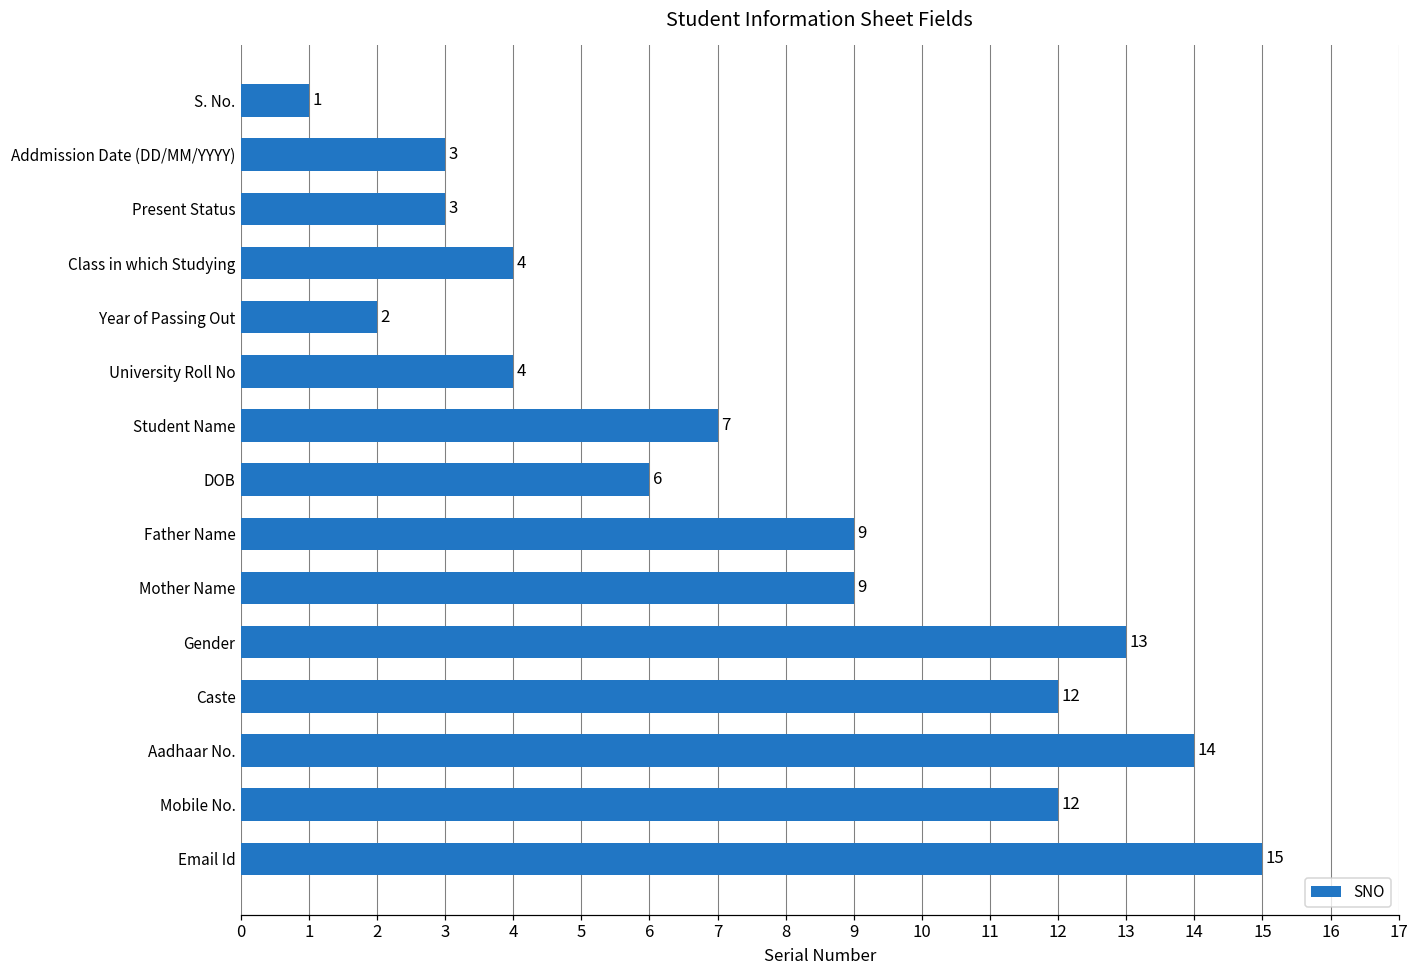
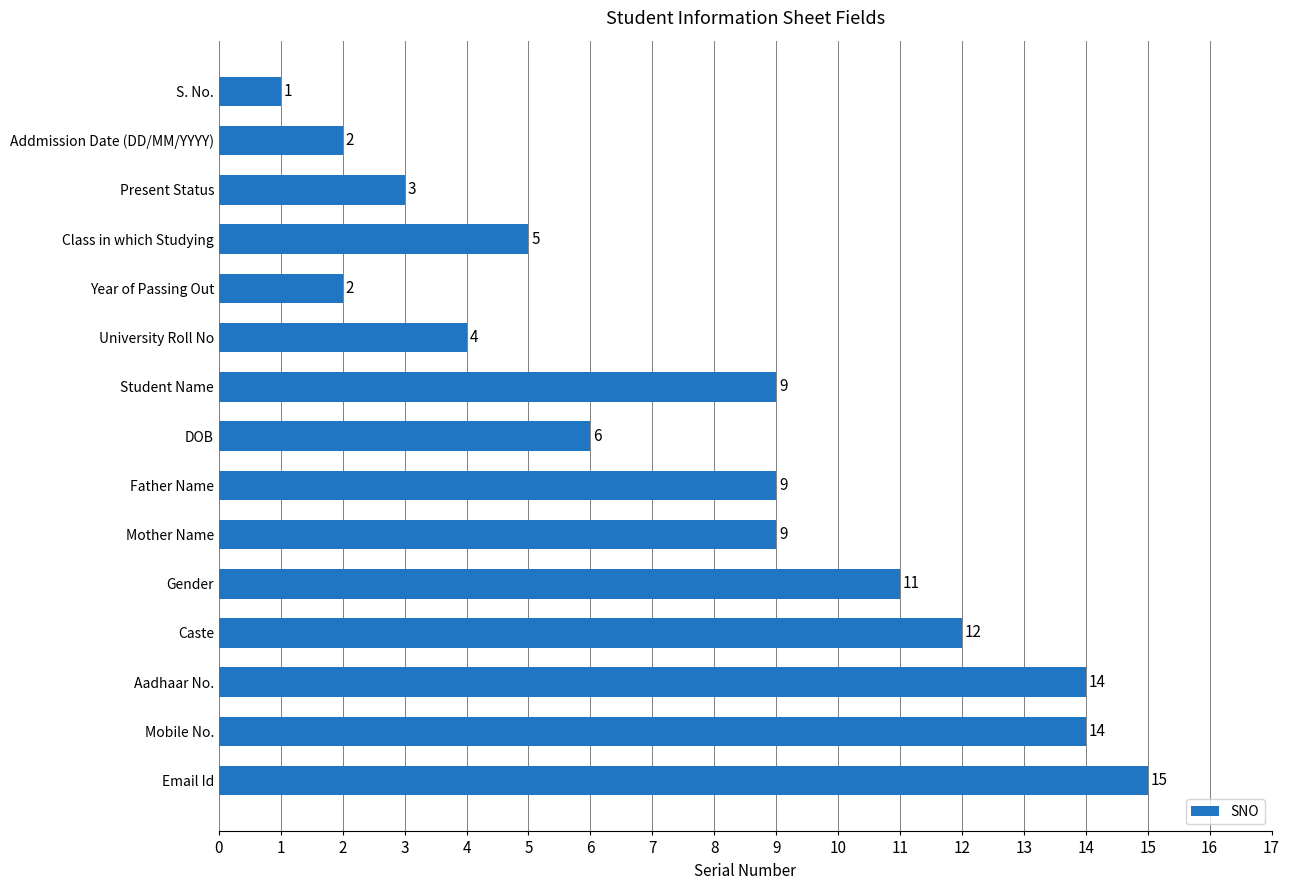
Addmission Date (DD/MM/YYYY): 3 -> 2
Class in which Studying: 4 -> 5
Student Name: 7 -> 9
Gender: 13 -> 11
Mobile No.: 12 -> 14
